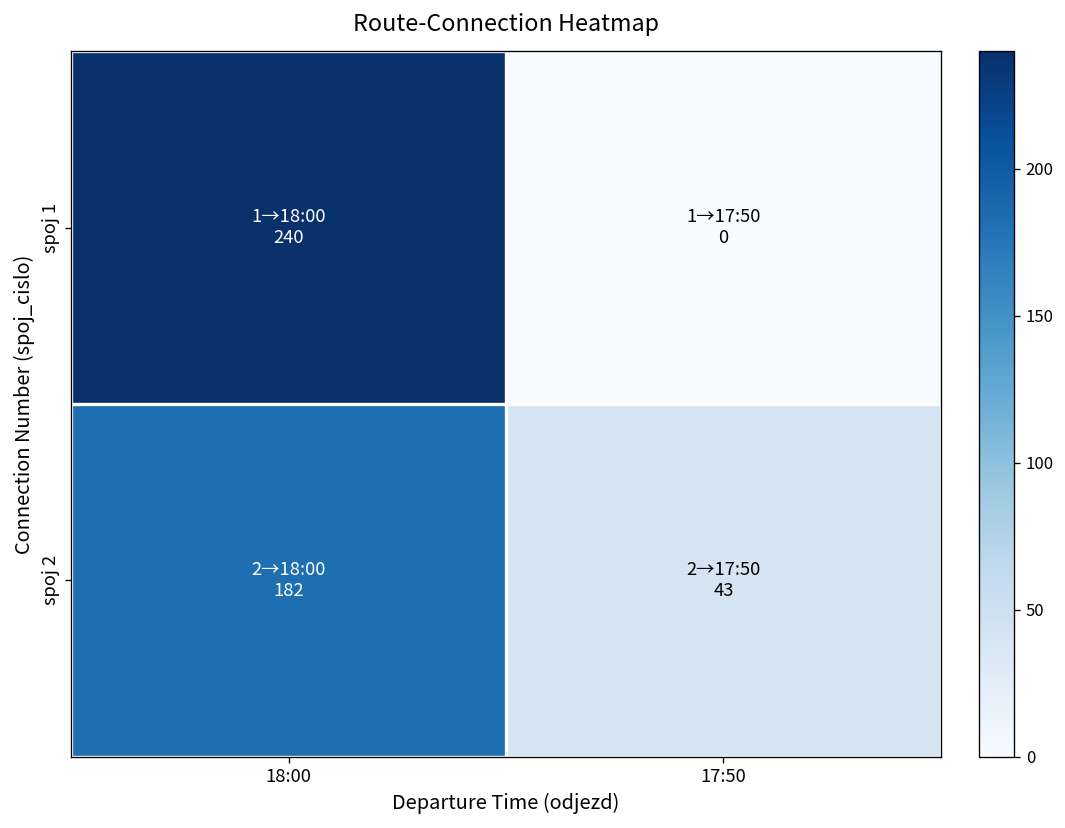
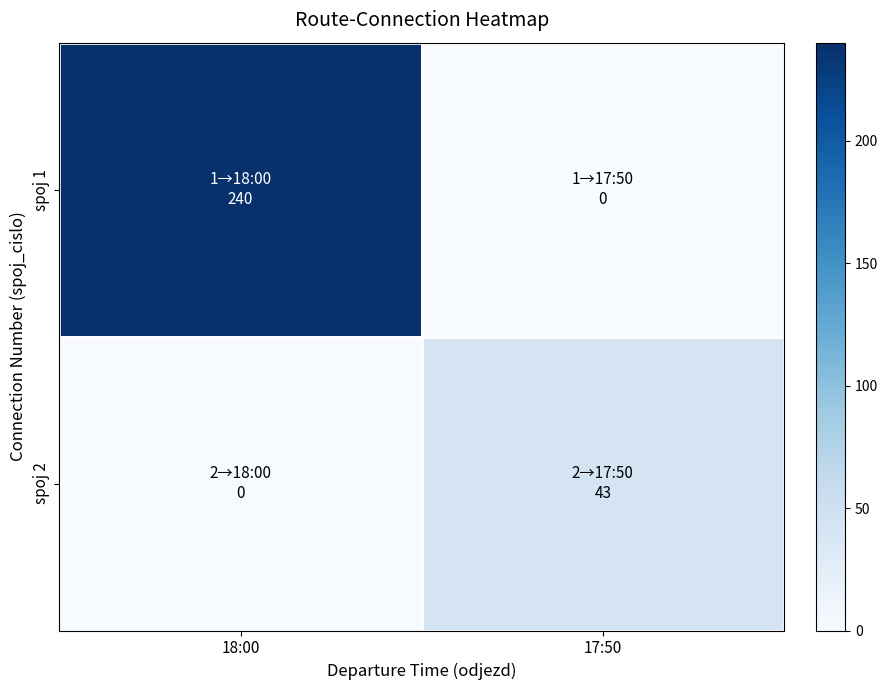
spoj 2, 18:00: 182 -> 0
